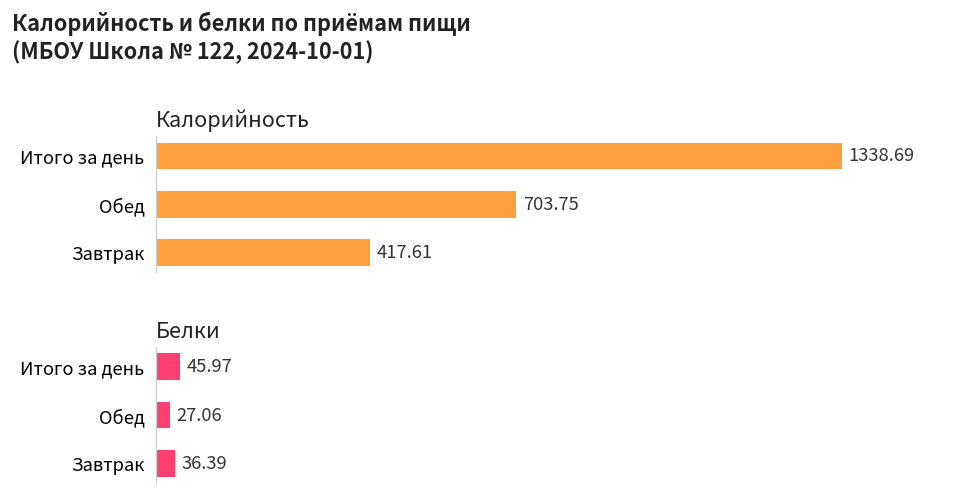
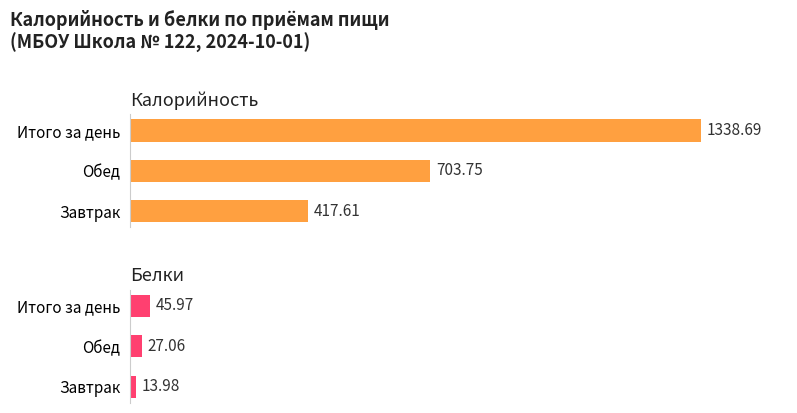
Белки, Завтрак: 36.39 -> 13.98
